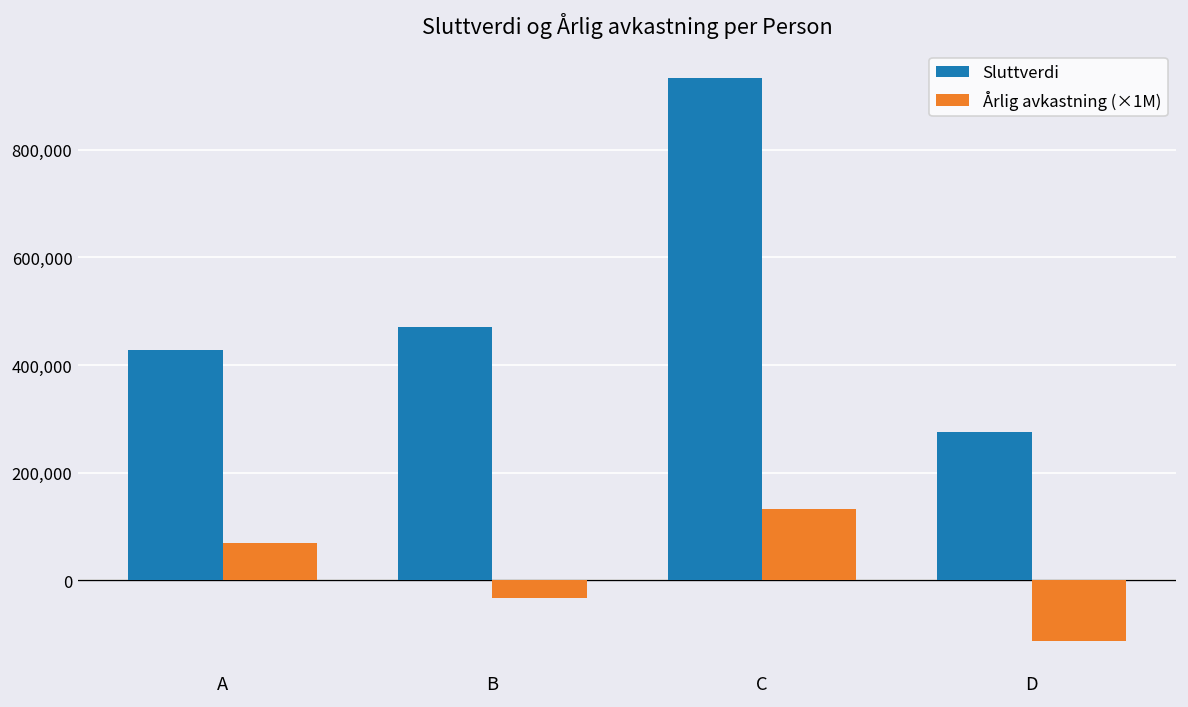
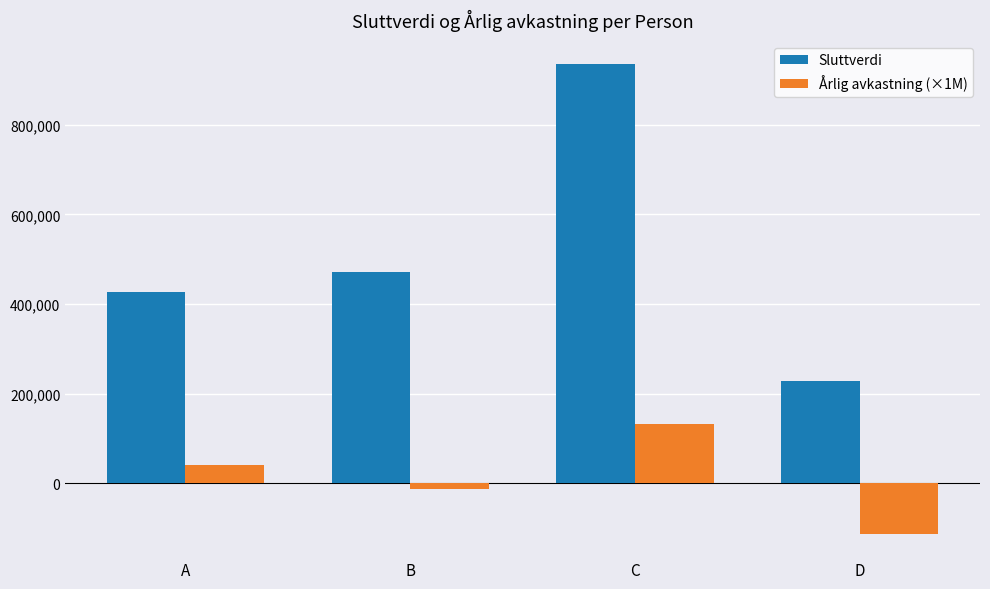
Årlig avkastning (×1M), A: 70,000 -> 40,000
Årlig avkastning (×1M), B: -30,000 -> -10,000
Sluttverdi, D: 280,000 -> 230,000
